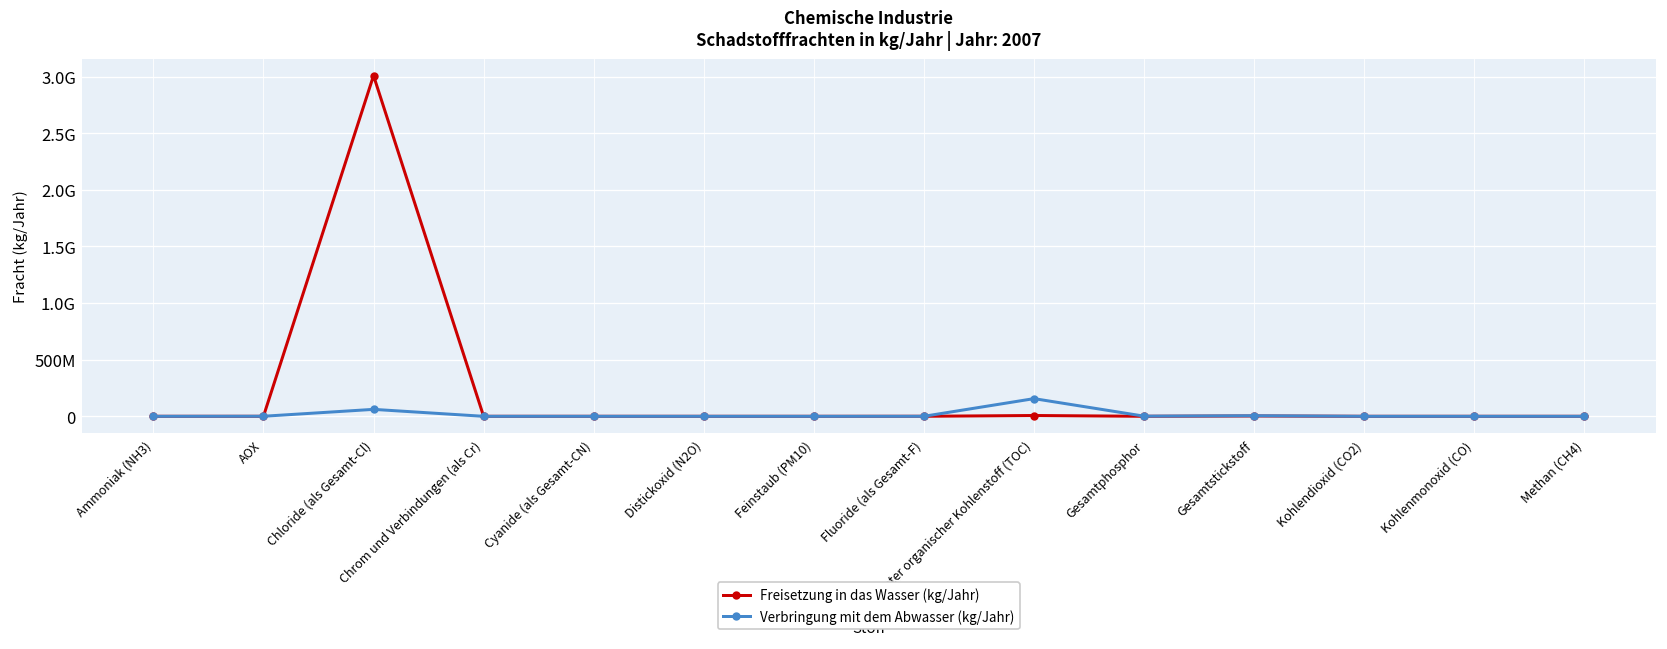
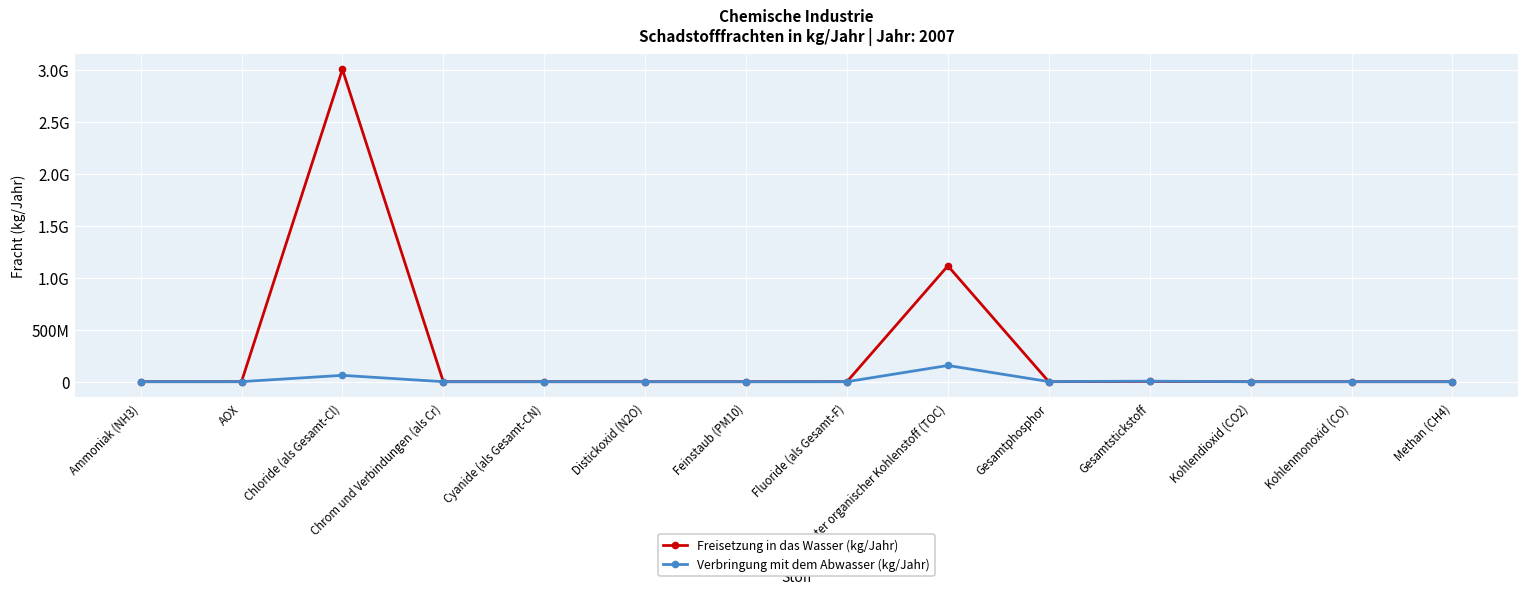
Freisetzung in das Wasser (kg/Jahr), Gesamter organischer Kohlenstoff (TOC): 0 -> 1100000000
